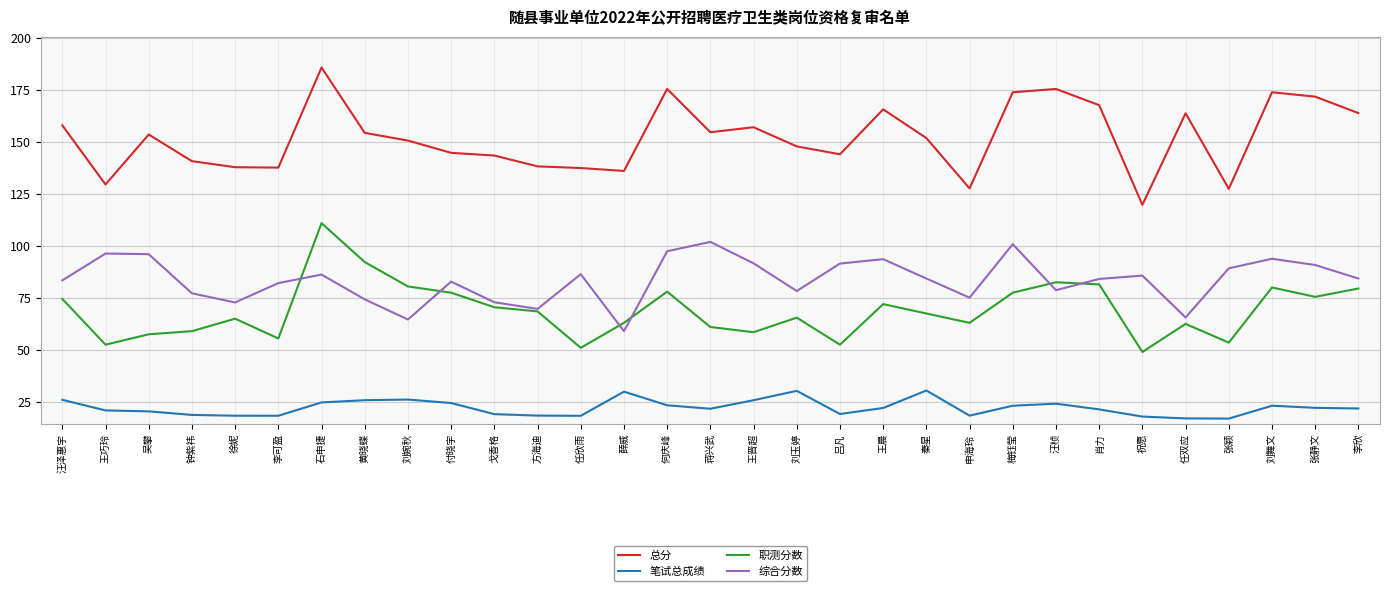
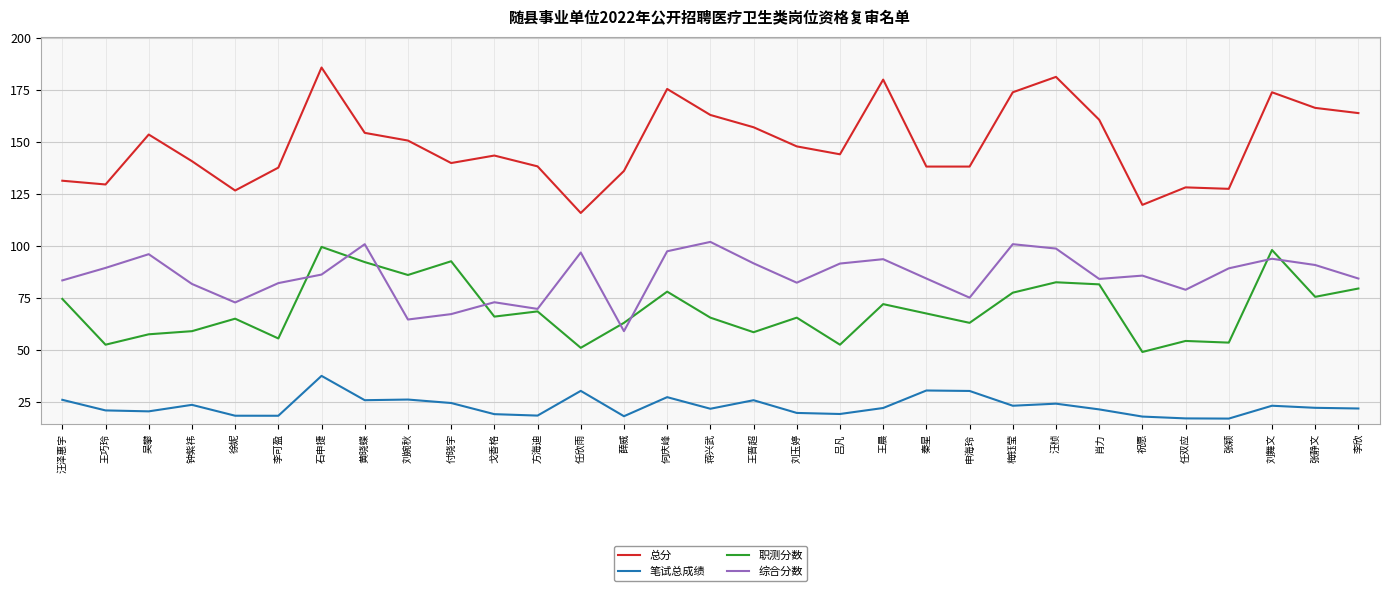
总分, 汪泽惠宇: 158 -> 131
综合分数, 王巧玲: 96 -> 89
笔试总成绩, 钟紫祎: 19 -> 24
综合分数, 钟紫祎: 77 -> 82
总分, 徐妮: 138 -> 127
笔试总成绩, 石申捷: 25 -> 38
职测分数, 石申捷: 111 -> 100
综合分数, 黄晓蝶: 74 -> 101
职测分数, 刘婉秋: 81 -> 86
总分, 付晓宇: 145 -> 140
职测分数, 付晓宇: 78 -> 93
综合分数, 付晓宇: 83 -> 67
职测分数, 戈香格: 71 -> 66
总分, 任欣雨: 137 -> 116
笔试总成绩, 任欣雨: 18 -> 30
综合分数, 任欣雨: 86 -> 97
笔试总成绩, 薛威: 30 -> 18
笔试总成绩, 何庆峰: 23 -> 27
总分, 蒋兴武: 155 -> 163
职测分数, 蒋兴武: 61 -> 66
笔试总成绩, 刘玉婷: 30 -> 20
综合分数, 刘玉婷: 78 -> 82
总分, 王晨: 166 -> 180
总分, 秦星: 152 -> 138
总分, 申海玲: 128 -> 138
笔试总成绩, 申海玲: 18 -> 30
总分, 汪桢: 175 -> 181
综合分数, 汪桢: 79 -> 99
总分, 肖力: 168 -> 161
总分, 任双应: 164 -> 128
职测分数, 任双应: 63 -> 54
综合分数, 任双应: 66 -> 79
职测分数, 刘舞文: 80 -> 98
总分, 张静文: 172 -> 166
